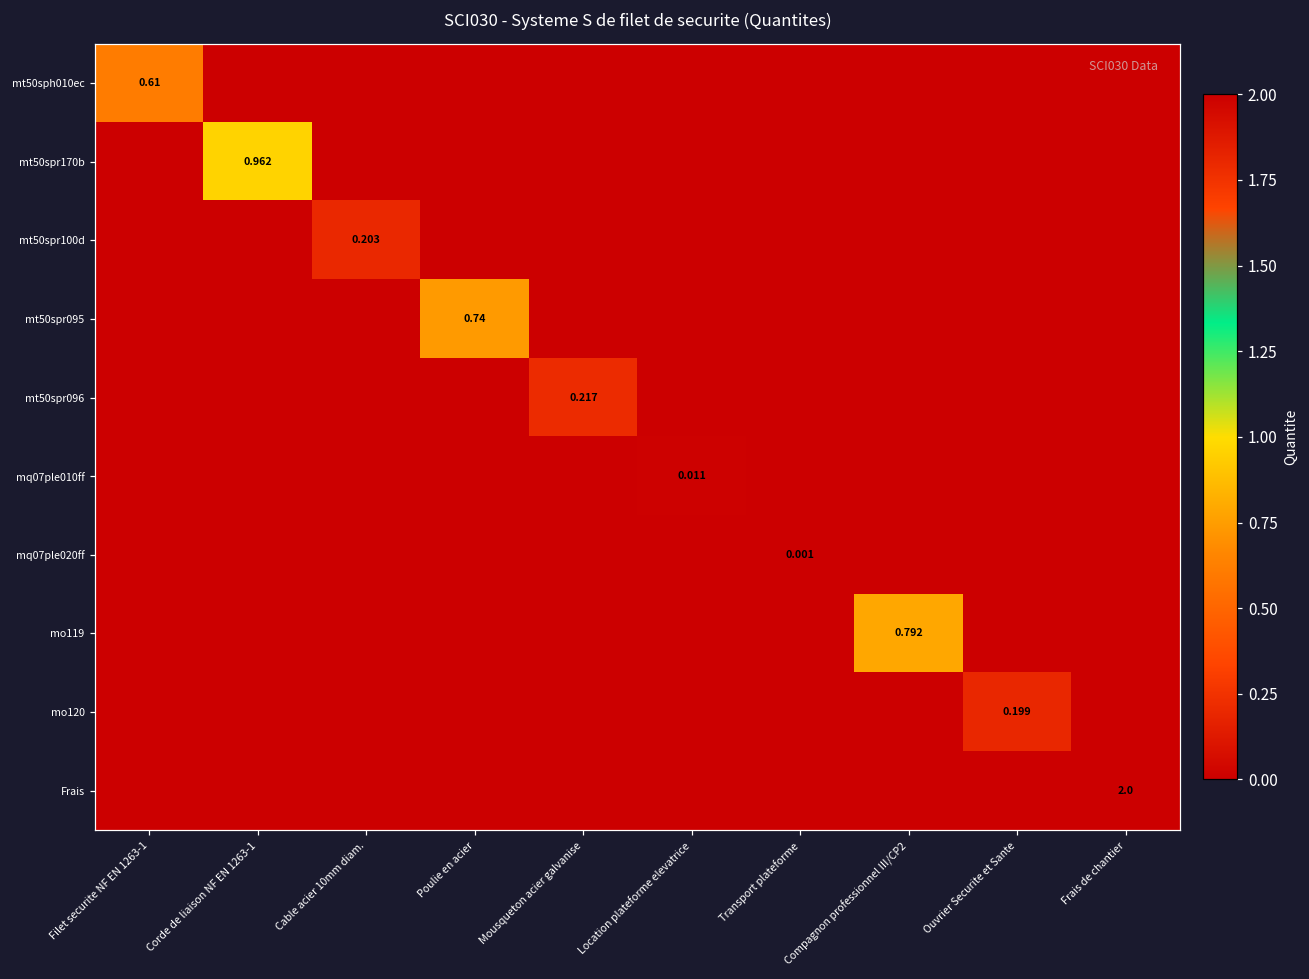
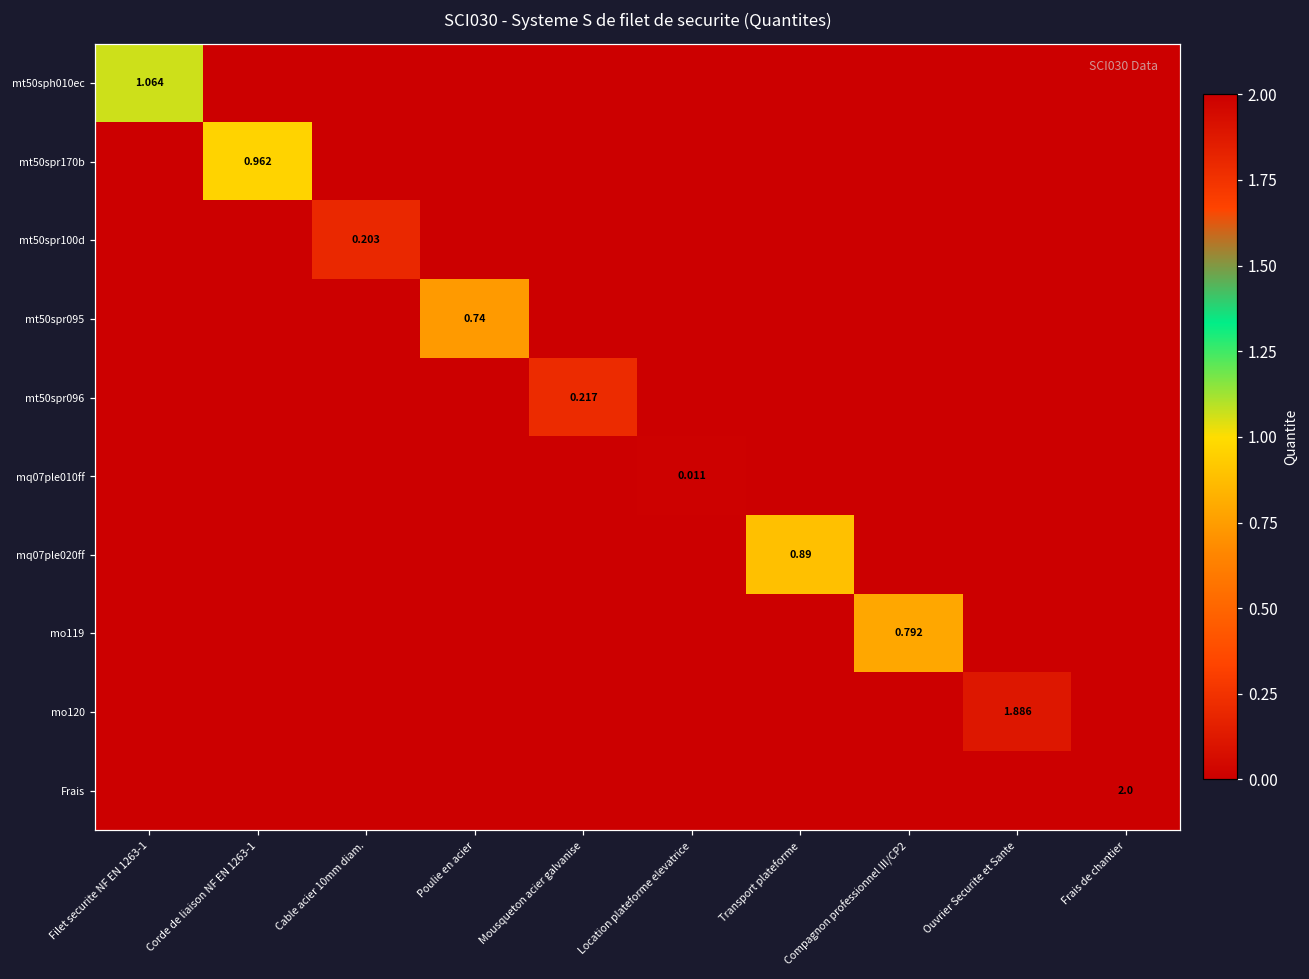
mt50sph010ec, Filet securite NF EN 1263-1: 0.61 -> 1.064
mq07ple020ff, Transport plateforme: 0.001 -> 0.89
mo120, Ouvrier Securite et Sante: 0.199 -> 1.886
